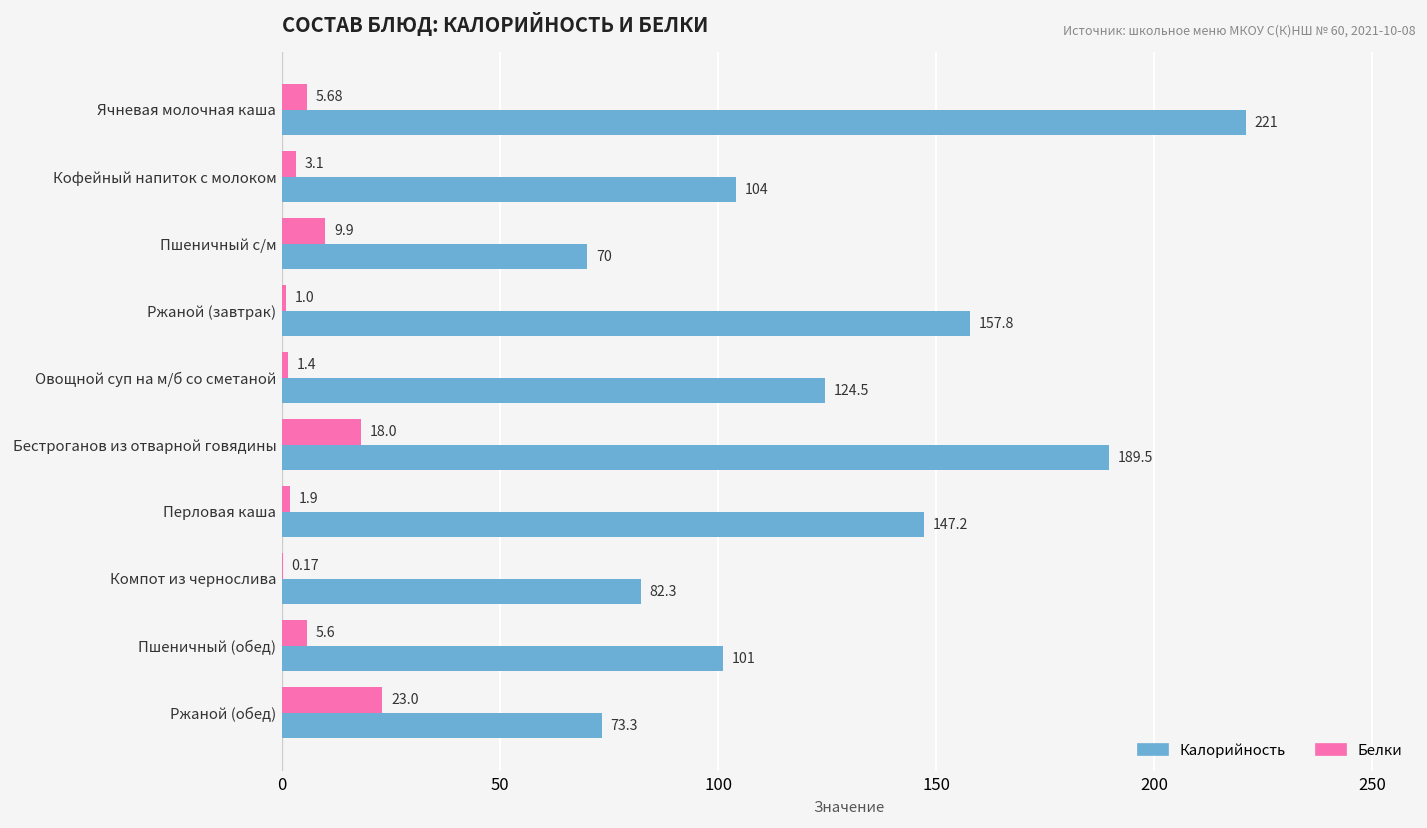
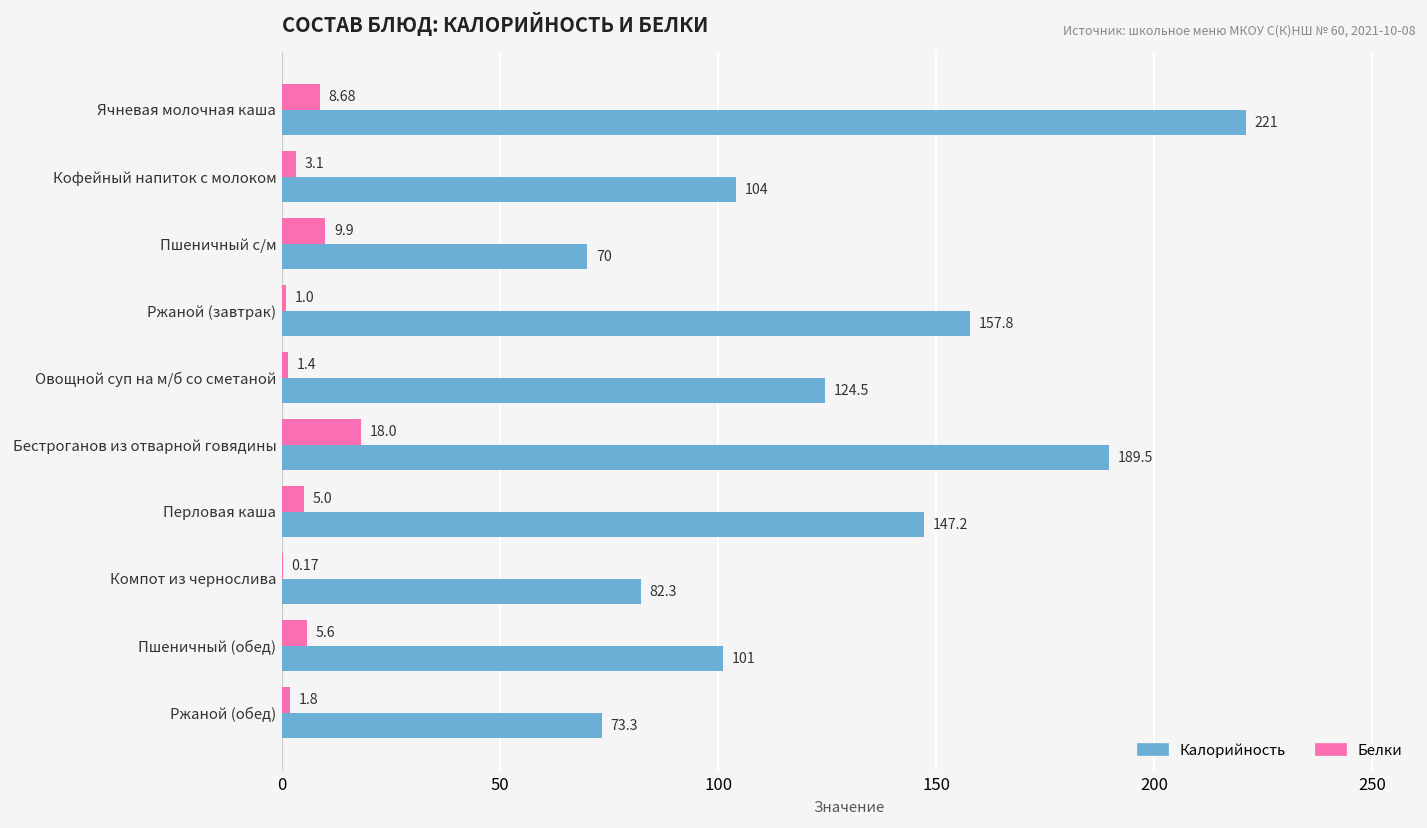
Белки, Ячневая молочная каша: 5.68 -> 8.68
Белки, Перловая каша: 1.9 -> 5.0
Белки, Ржаной (обед): 23.0 -> 1.8
